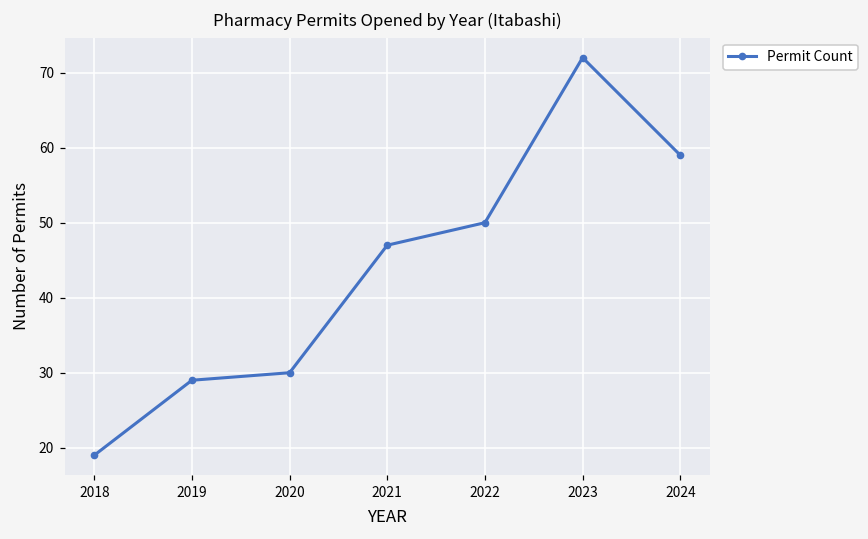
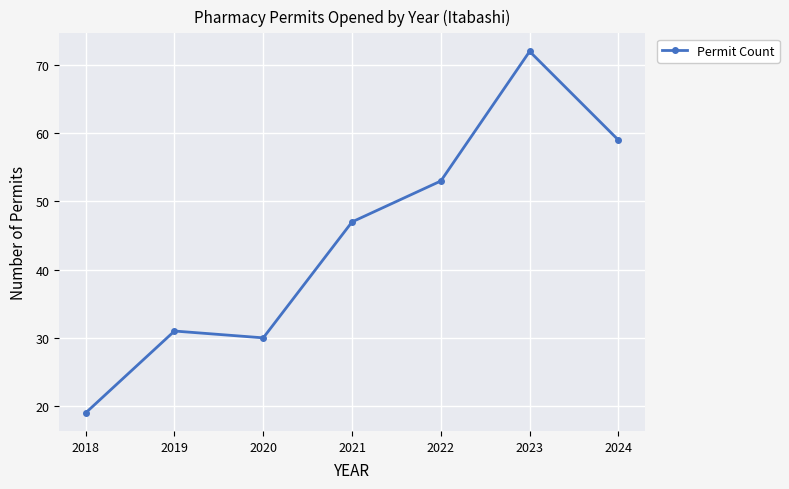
2019: 29 -> 31
2022: 50 -> 53
